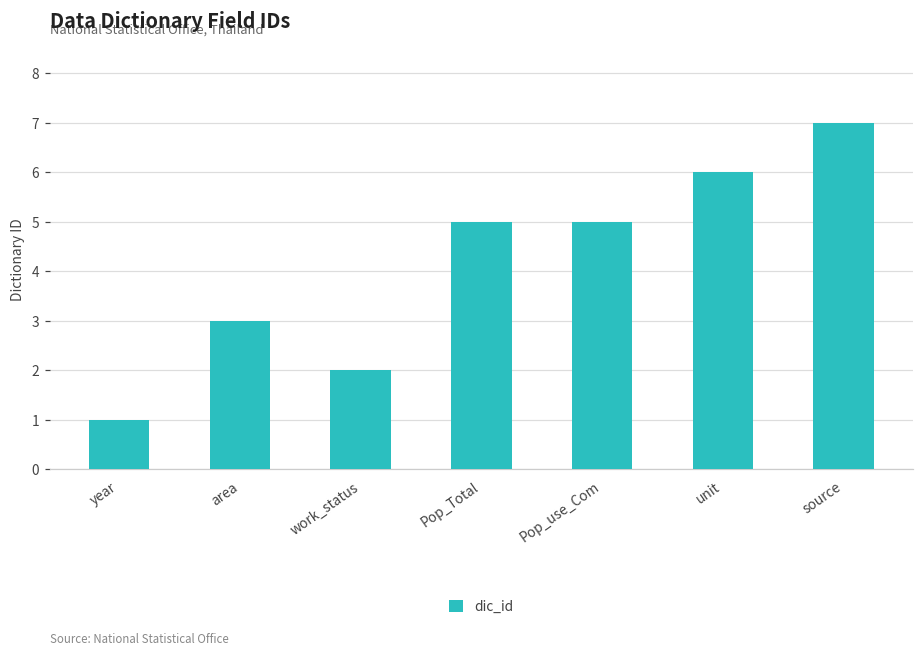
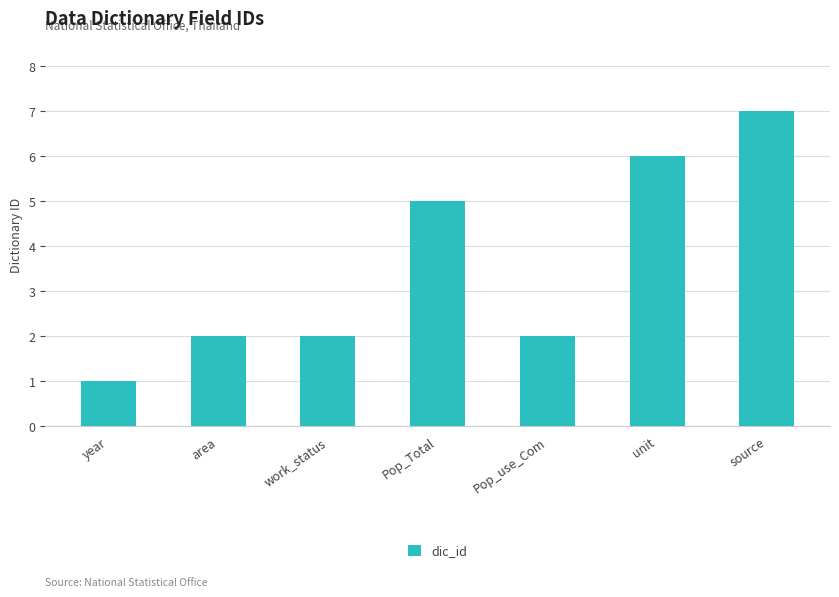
area: 3 -> 2
Pop_use_Com: 5 -> 2
